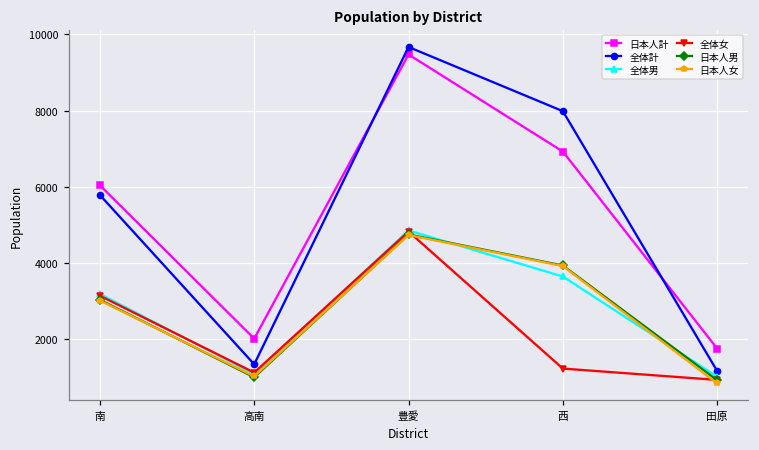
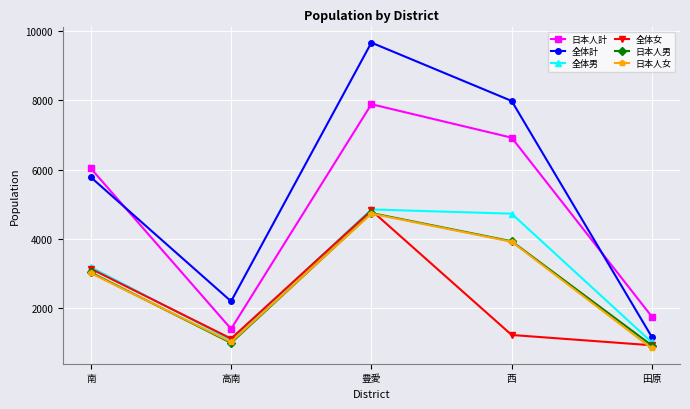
日本人計, 高南: 2000 -> 1400
全体計, 高南: 1300 -> 2200
日本人計, 豊愛: 9500 -> 7900
全体男, 西: 3600 -> 4700
